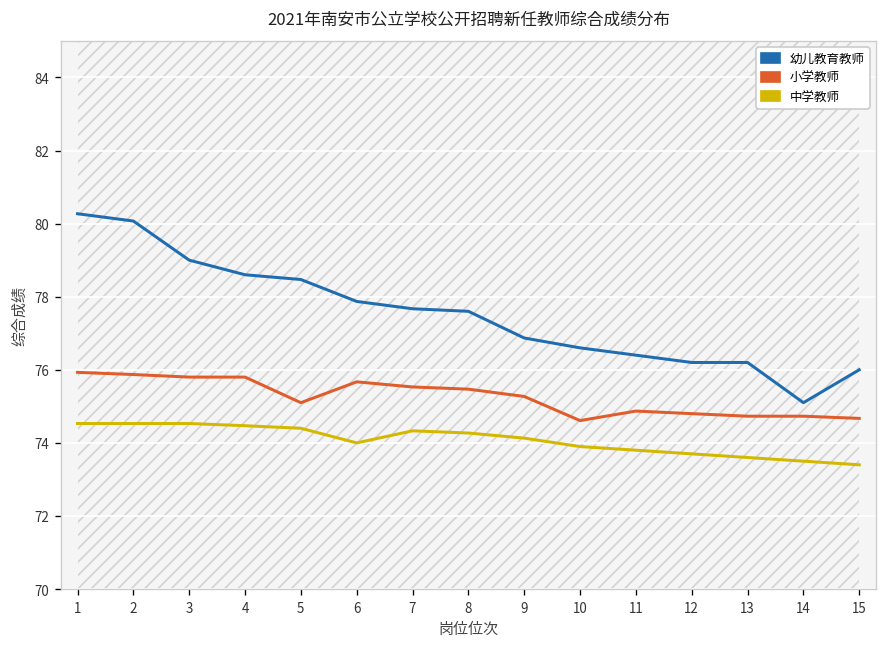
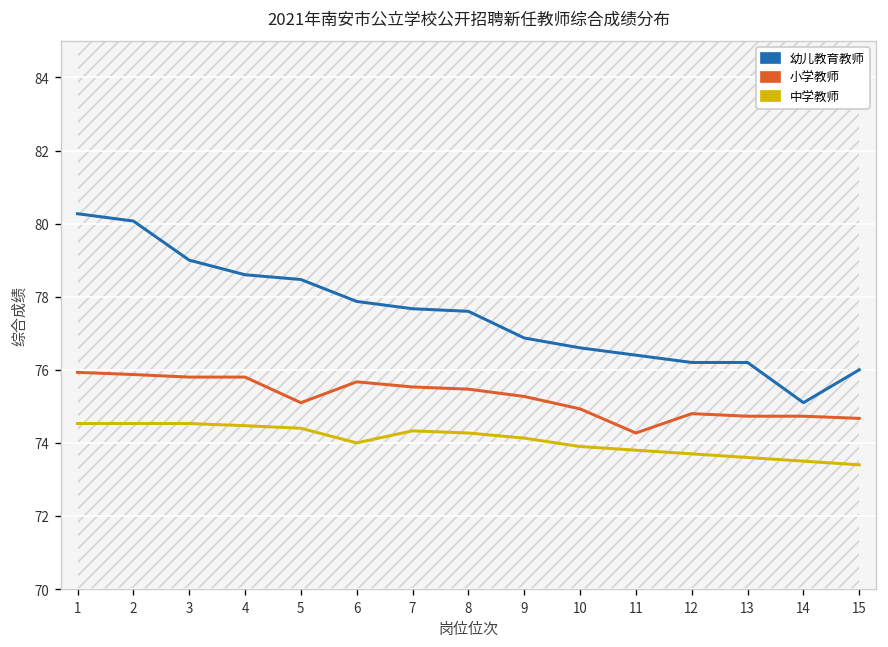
小学教师, 10: 74.6 -> 74.9
小学教师, 11: 74.9 -> 74.3
